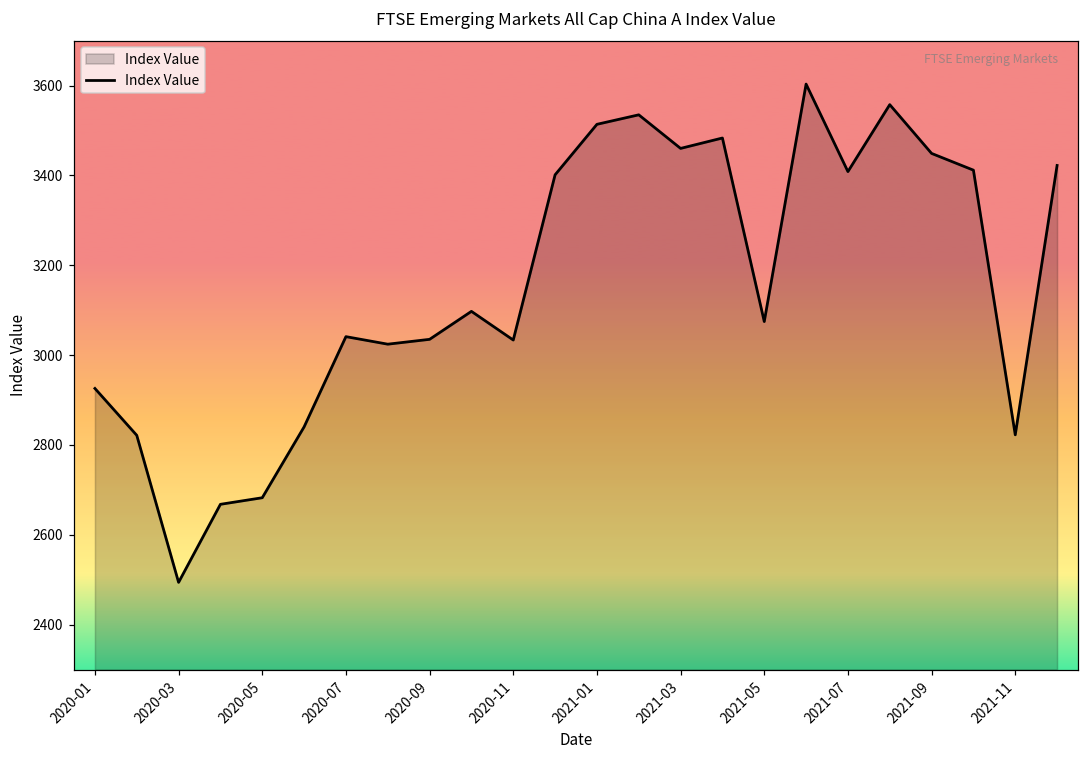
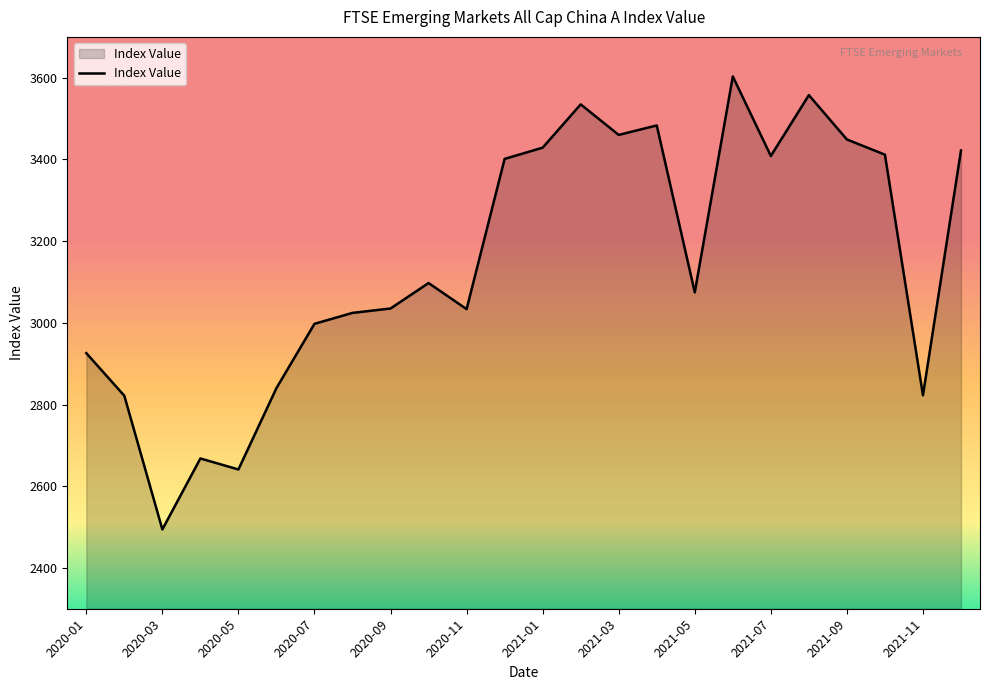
2020-05: 2680 -> 2640
2020-07: 3040 -> 3000
2021-01: 3510 -> 3430
